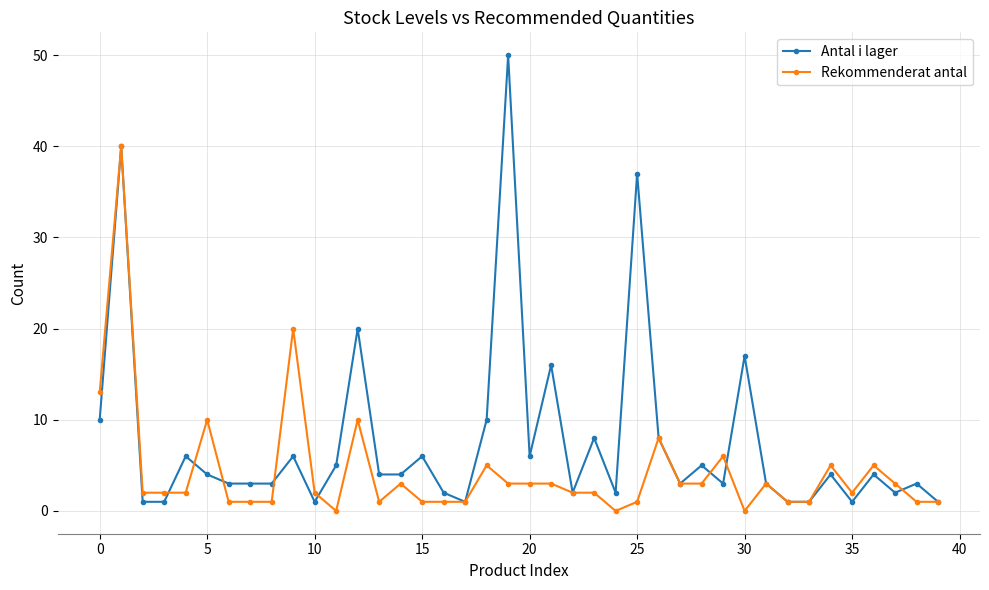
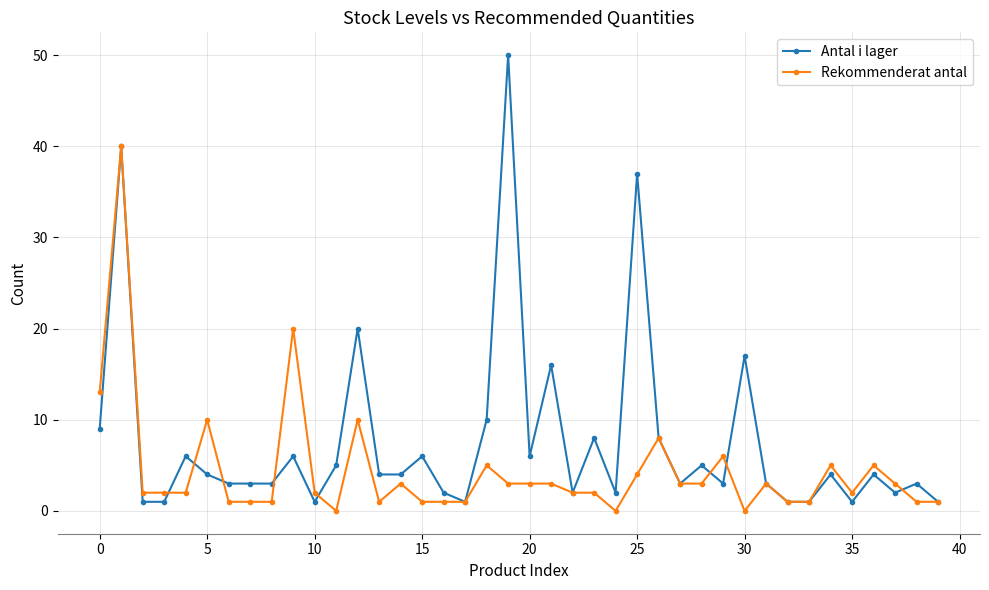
Antal i lager, 0: 10 -> 9
Rekommenderat antal, 25: 1 -> 4
